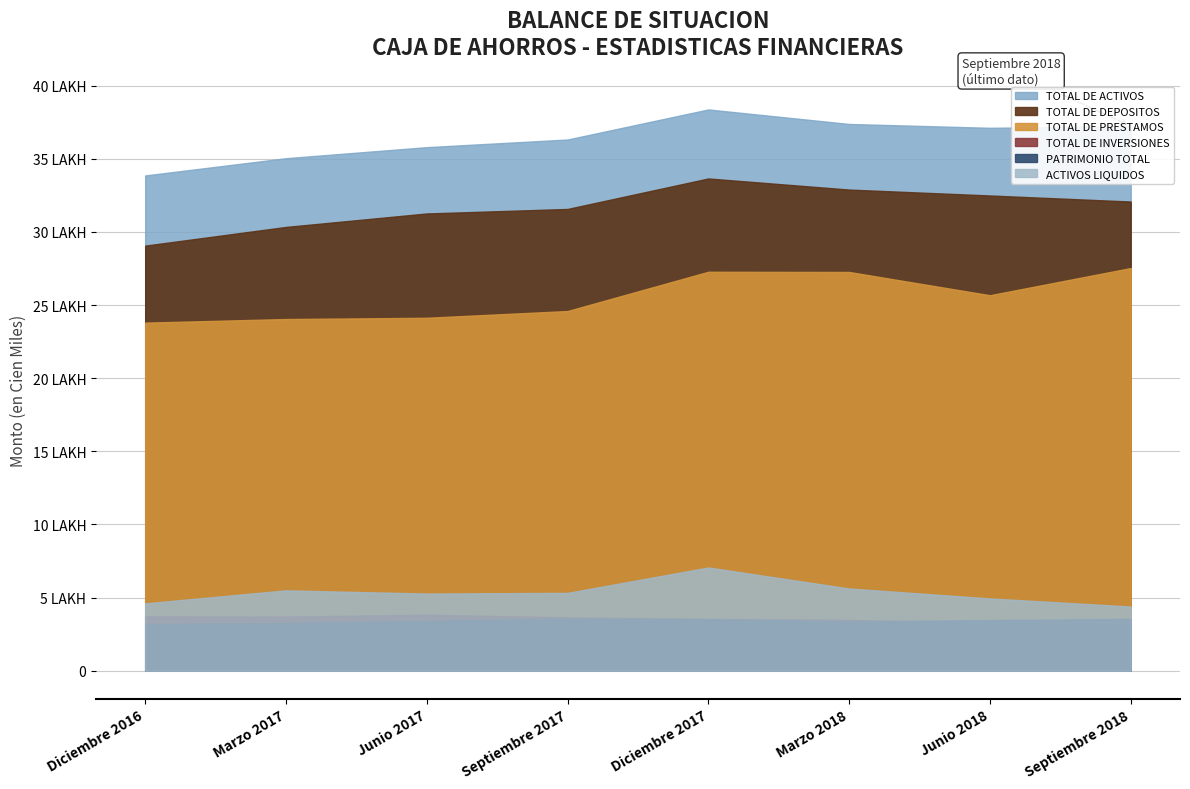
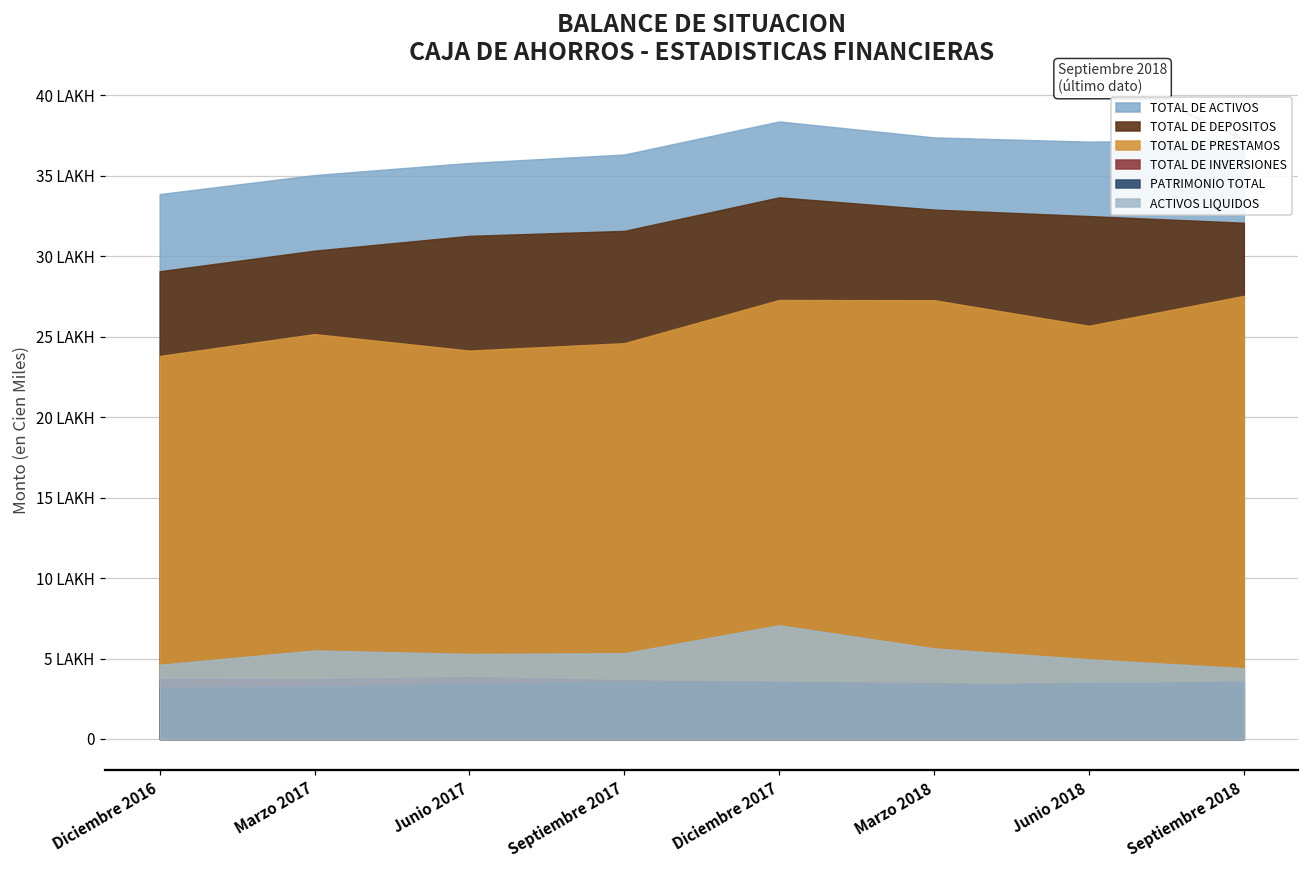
TOTAL DE PRESTAMOS, Marzo 2017: 24.0 LAKH -> 25.2 LAKH
